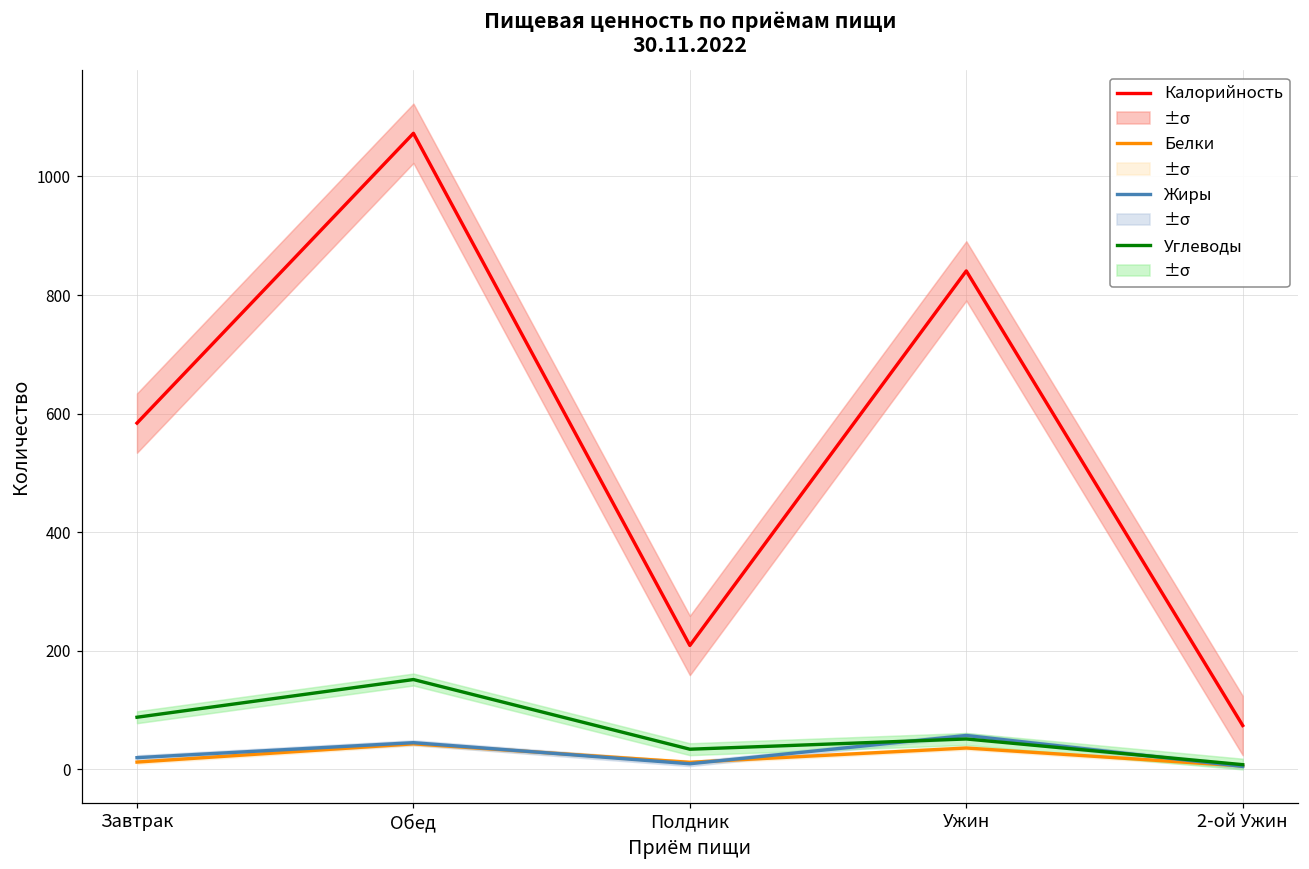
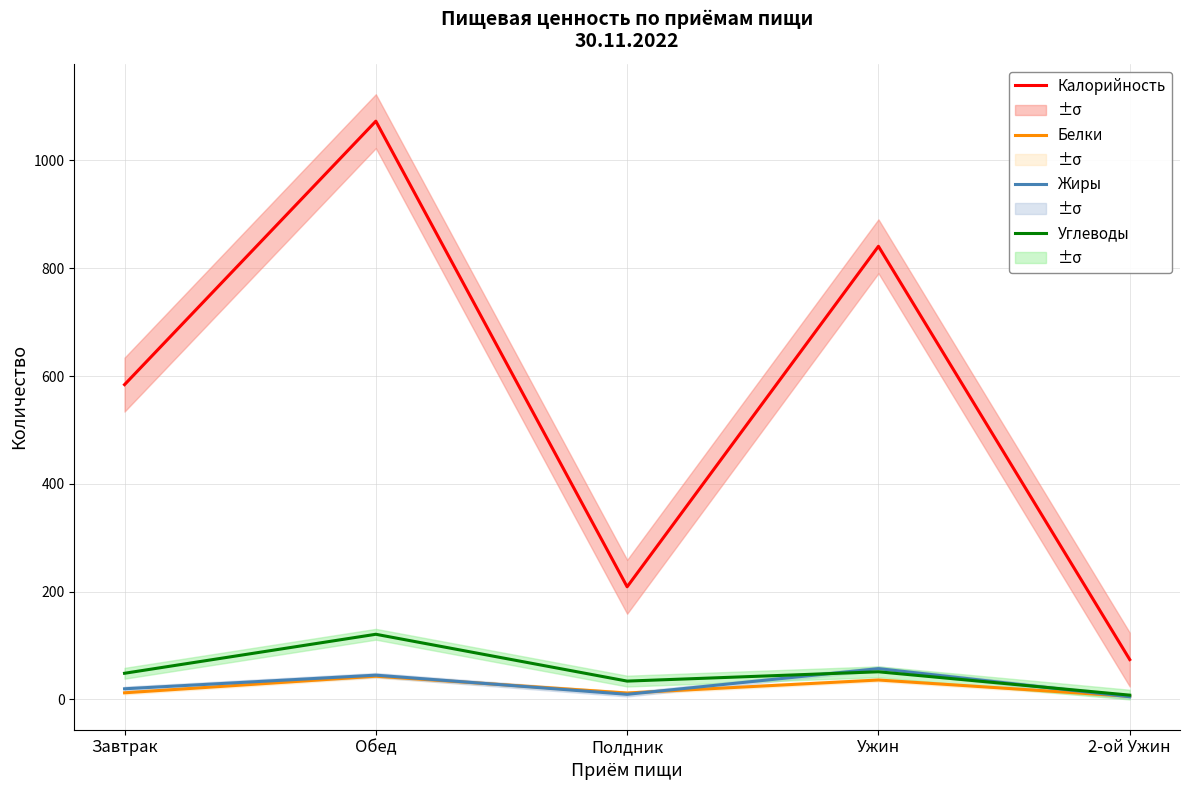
Углеводы, Завтрак: 90 -> 50
Углеводы, Обед: 150 -> 120
